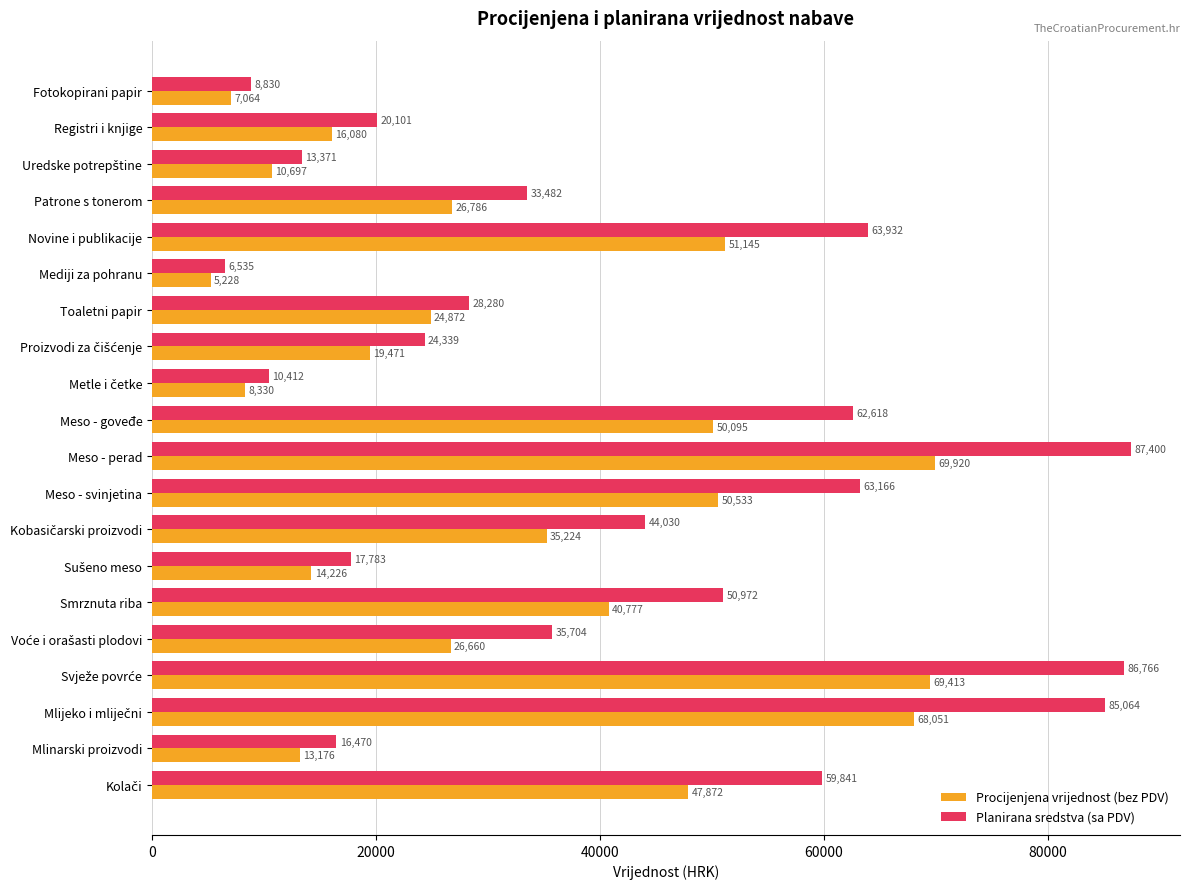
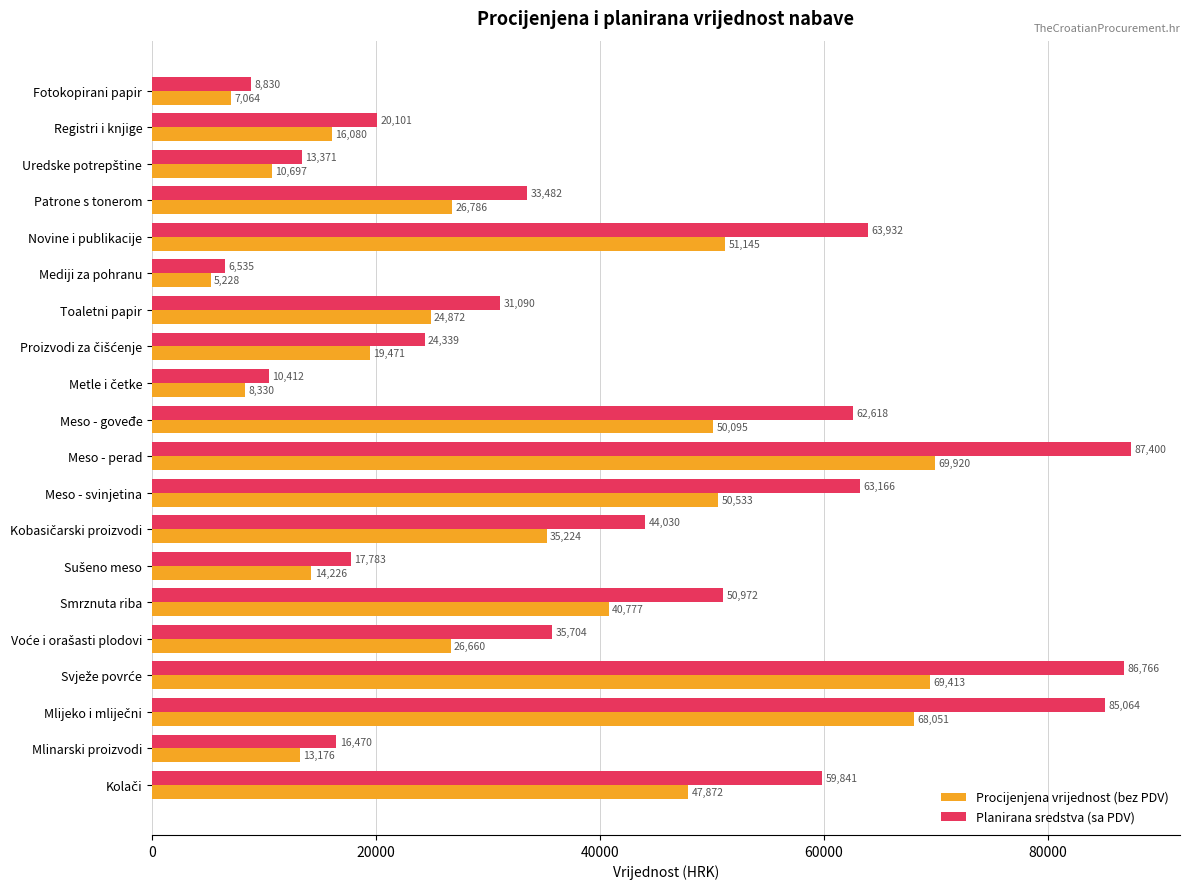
Planirana sredstva (sa PDV), Toaletni papir: 28,280 -> 31,090
